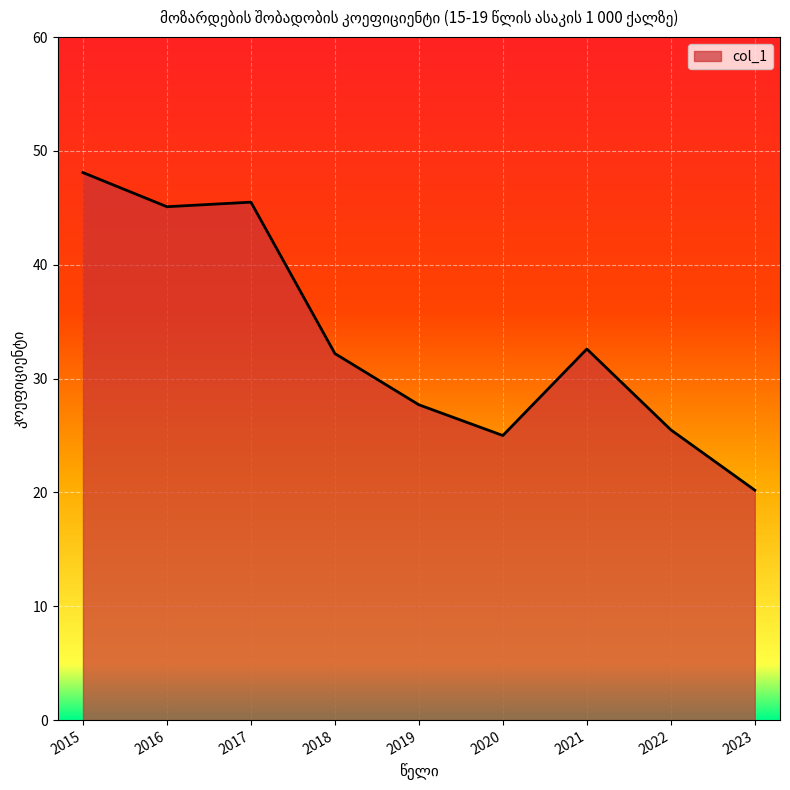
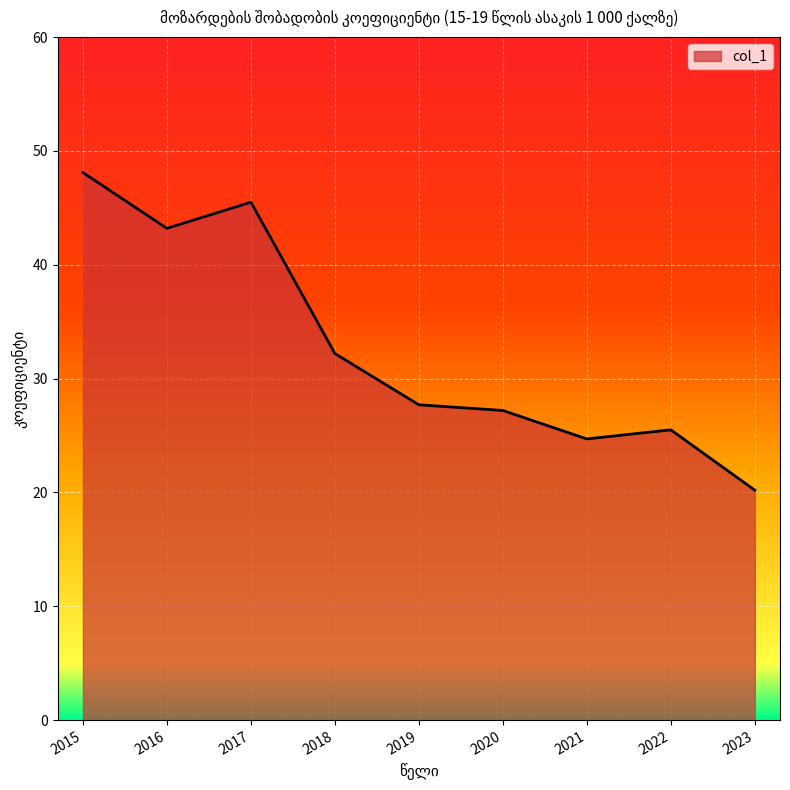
2016: 45.1 -> 43.2
2020: 25.0 -> 27.2
2021: 32.6 -> 24.7
